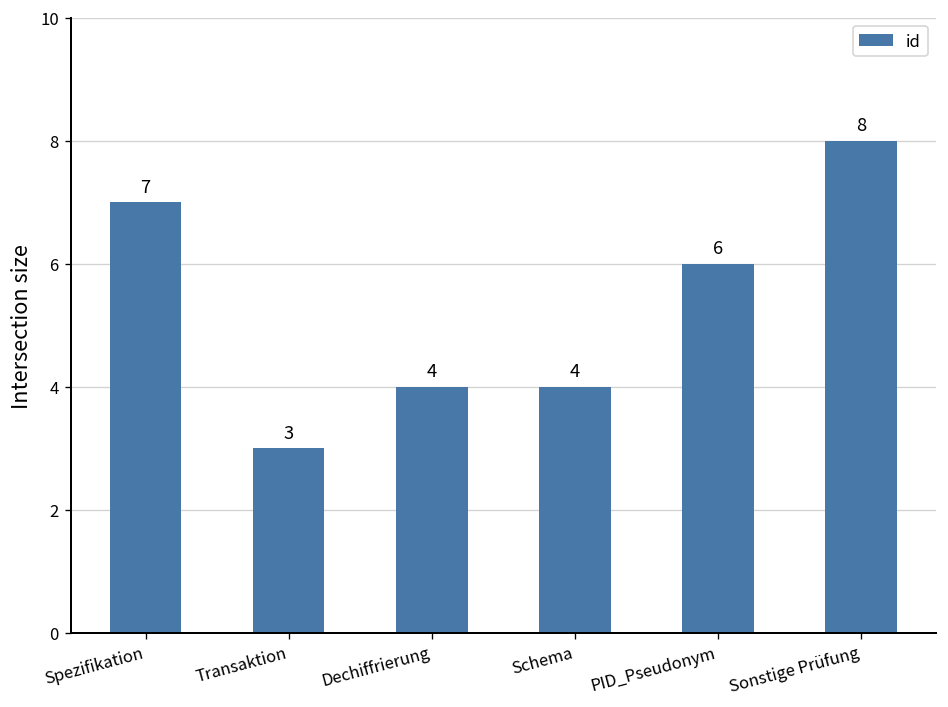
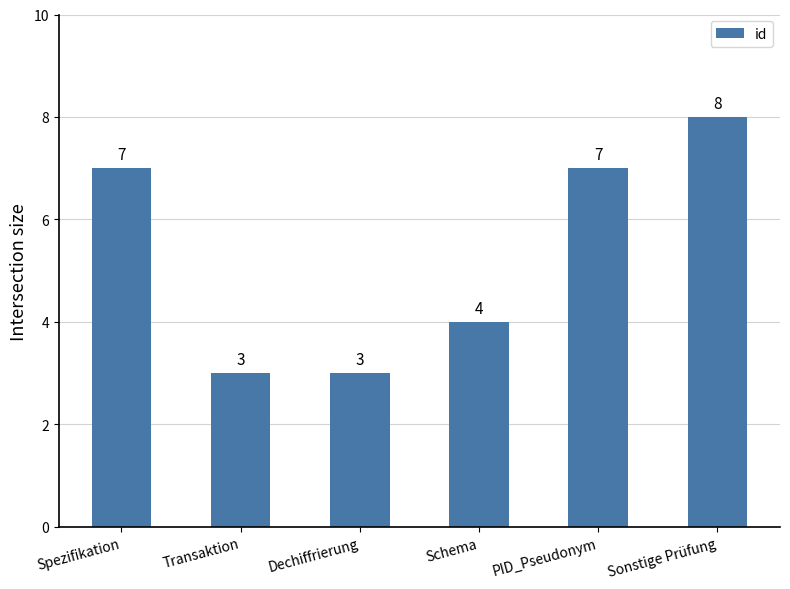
Dechiffrierung: 4 -> 3
PID_Pseudonym: 6 -> 7
